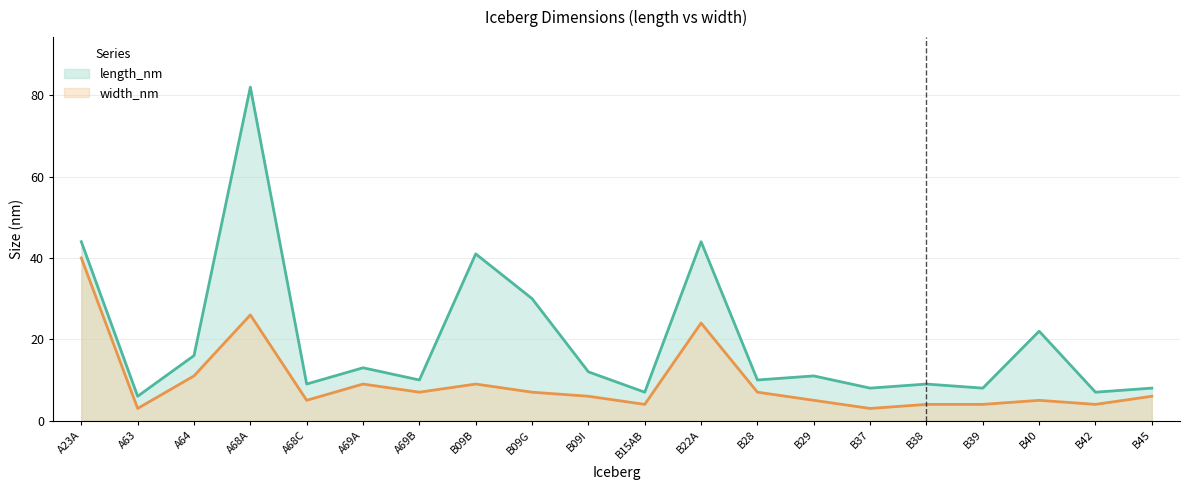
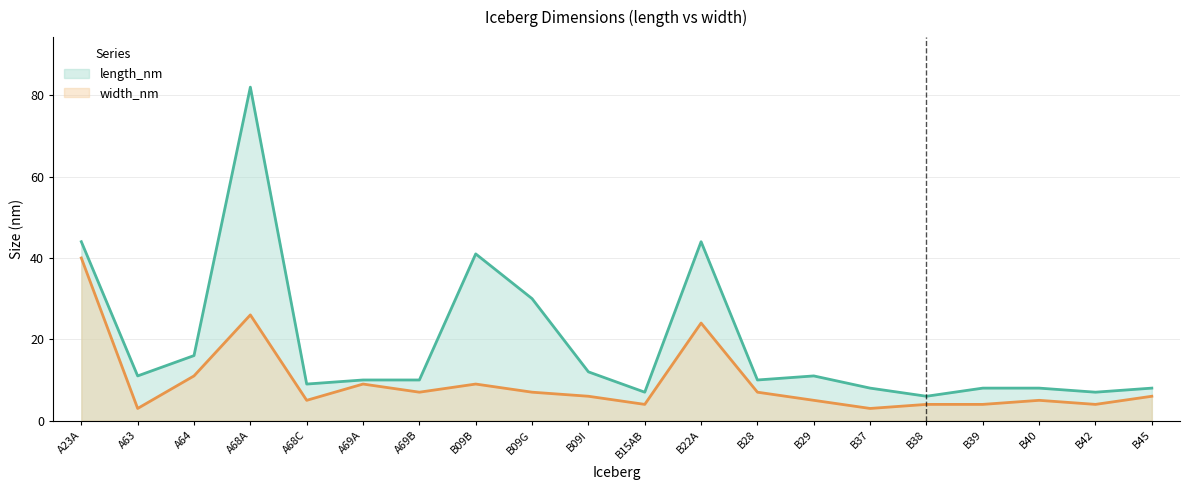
length_nm, A63: 6 -> 11
length_nm, A69A: 13 -> 10
length_nm, B38: 9 -> 6
length_nm, B40: 22 -> 8
